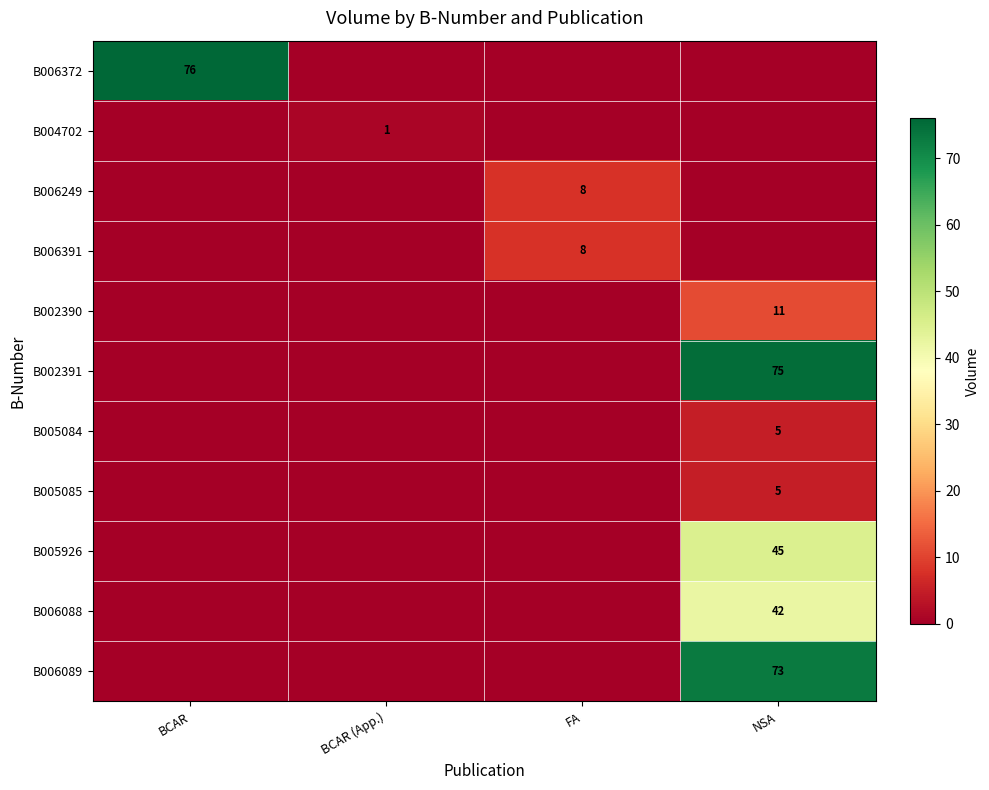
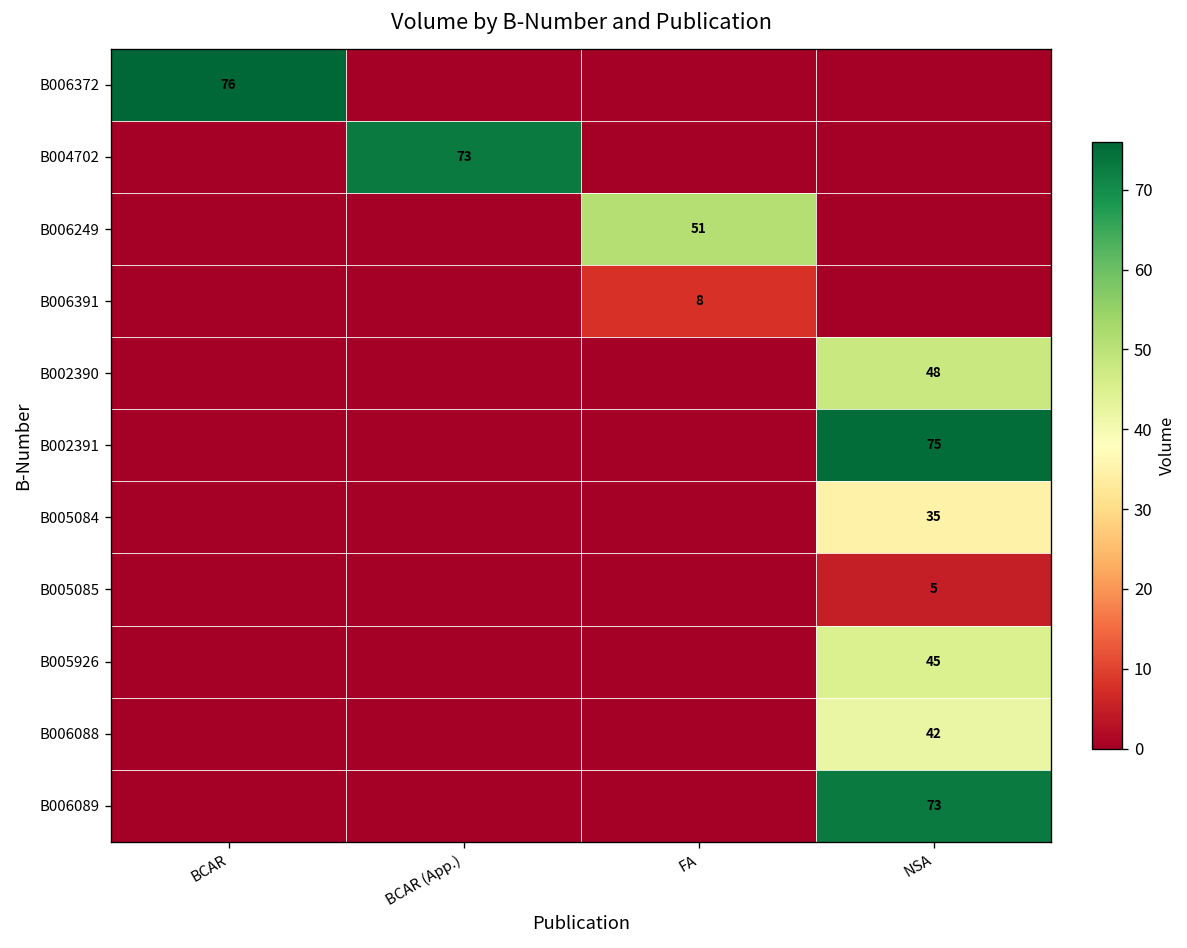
B004702, BCAR (App.): 1 -> 73
B006249, FA: 8 -> 51
B002390, NSA: 11 -> 48
B005084, NSA: 5 -> 35
